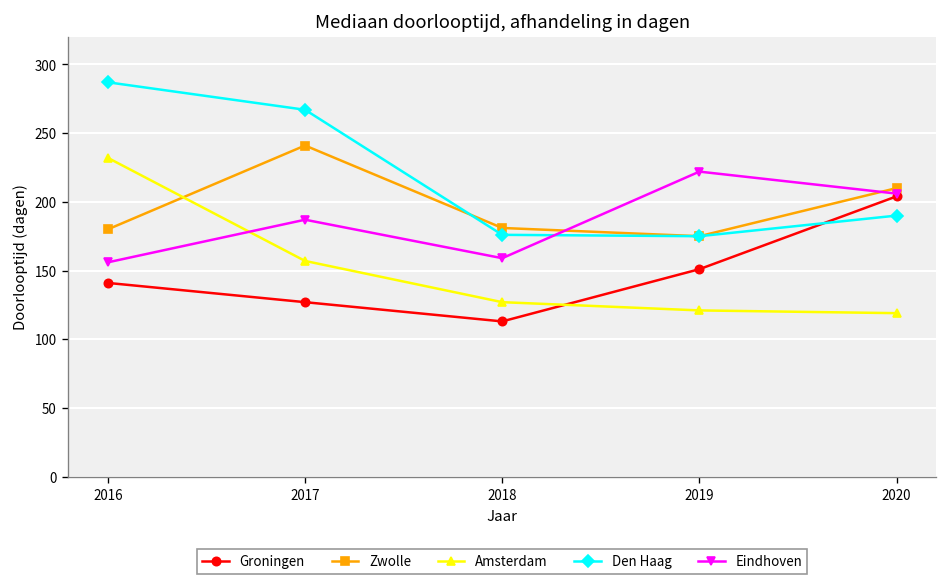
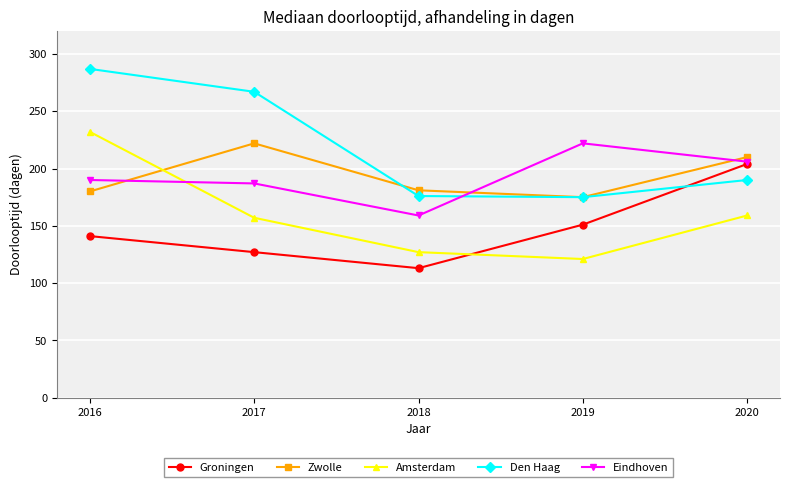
Eindhoven, 2016: 156 -> 190
Zwolle, 2017: 241 -> 222
Amsterdam, 2020: 119 -> 159
